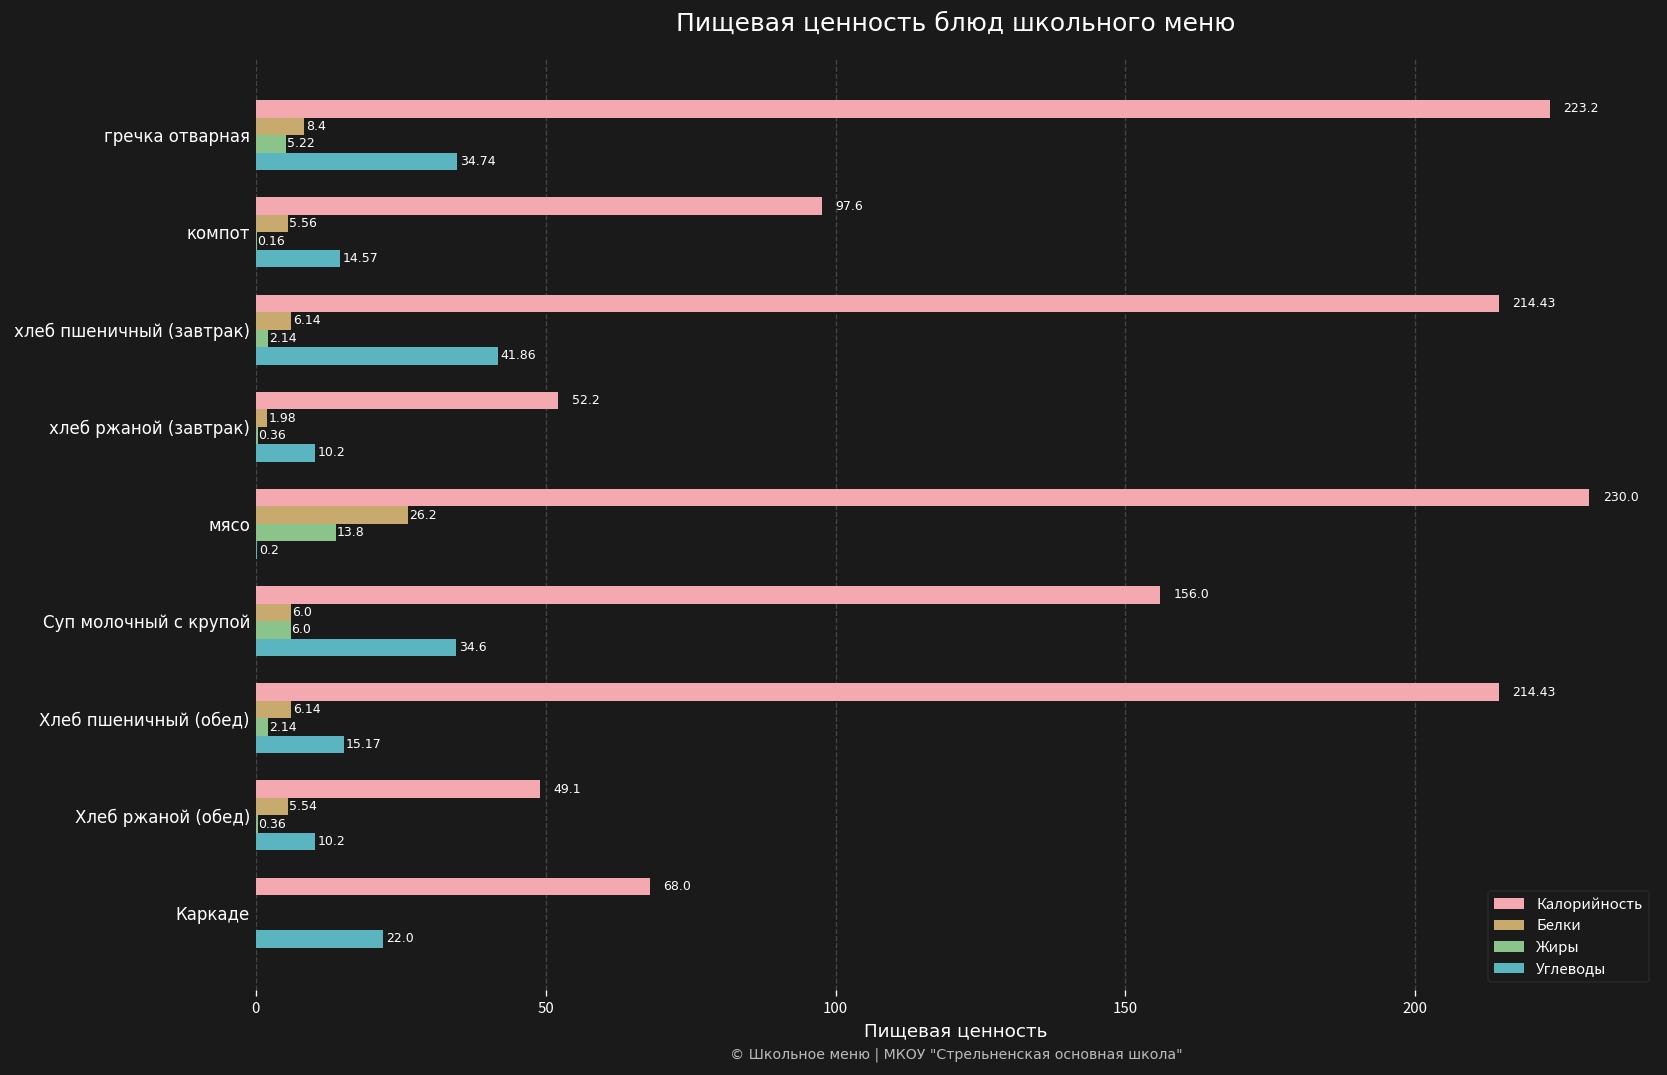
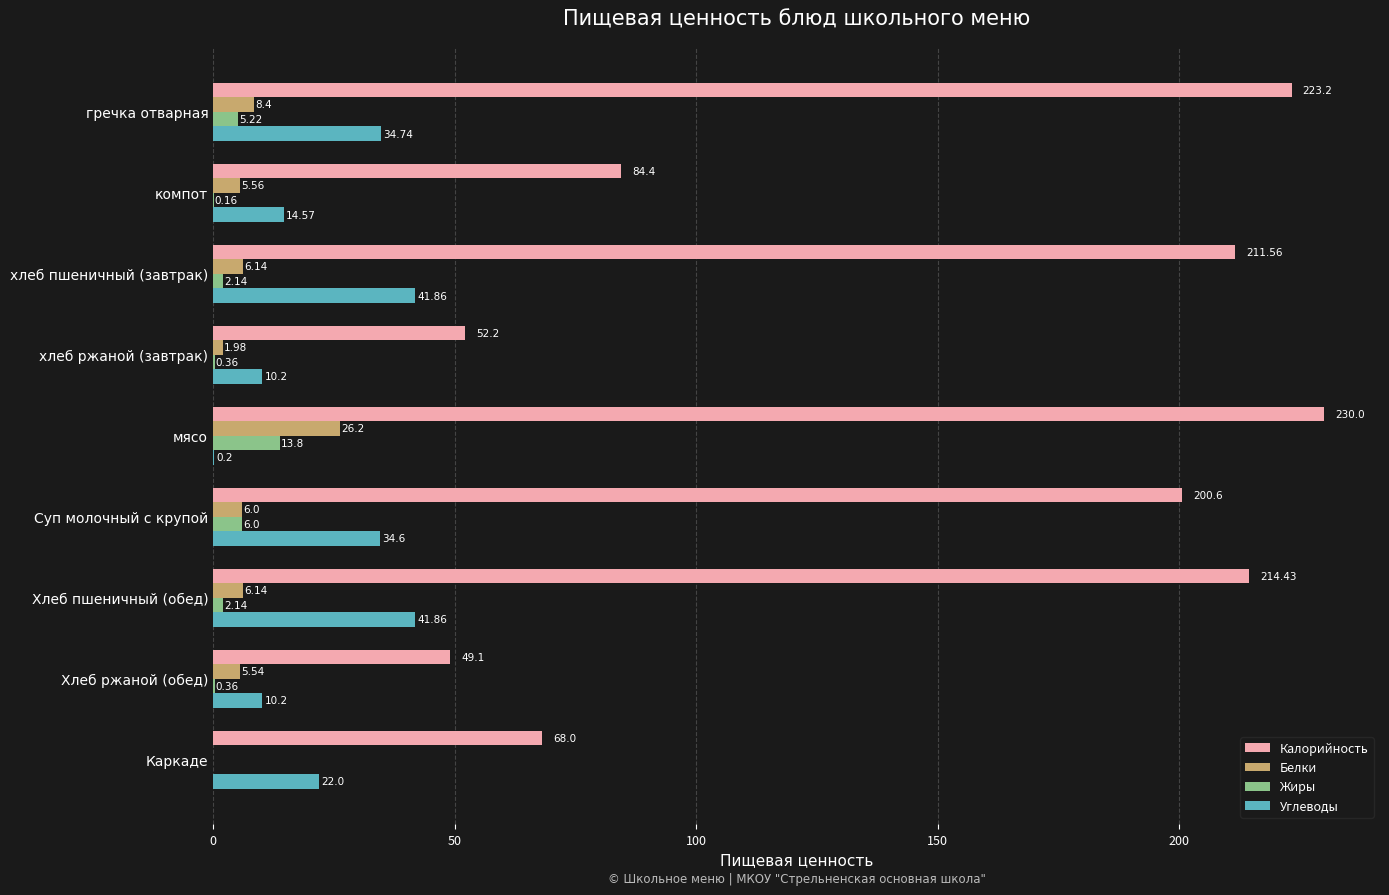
Калорийность, компот: 97.6 -> 84.4
Калорийность, хлеб пшеничный (завтрак): 214.43 -> 211.56
Калорийность, Суп молочный с крупой: 156.0 -> 200.6
Углеводы, Хлеб пшеничный (обед): 15.17 -> 41.86
